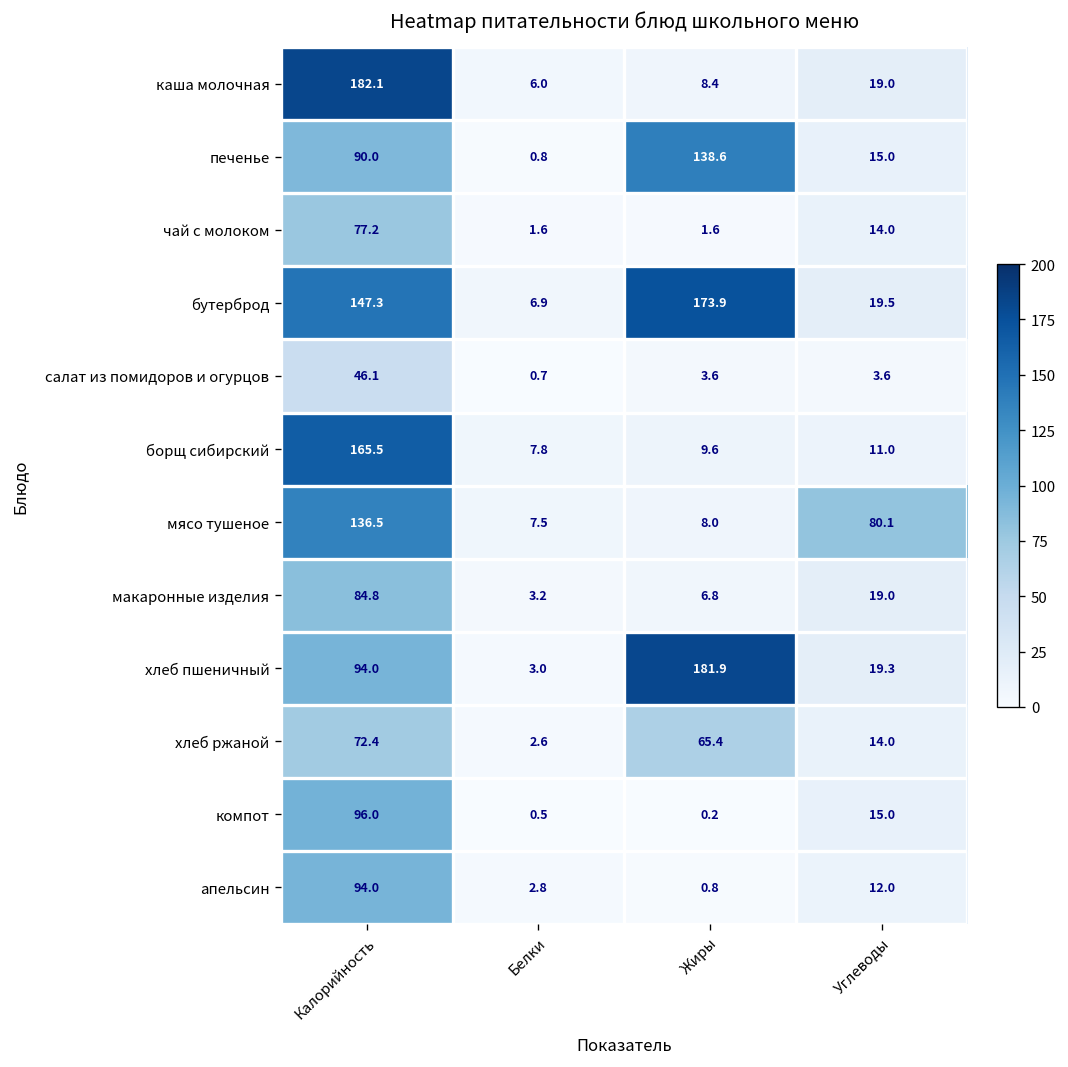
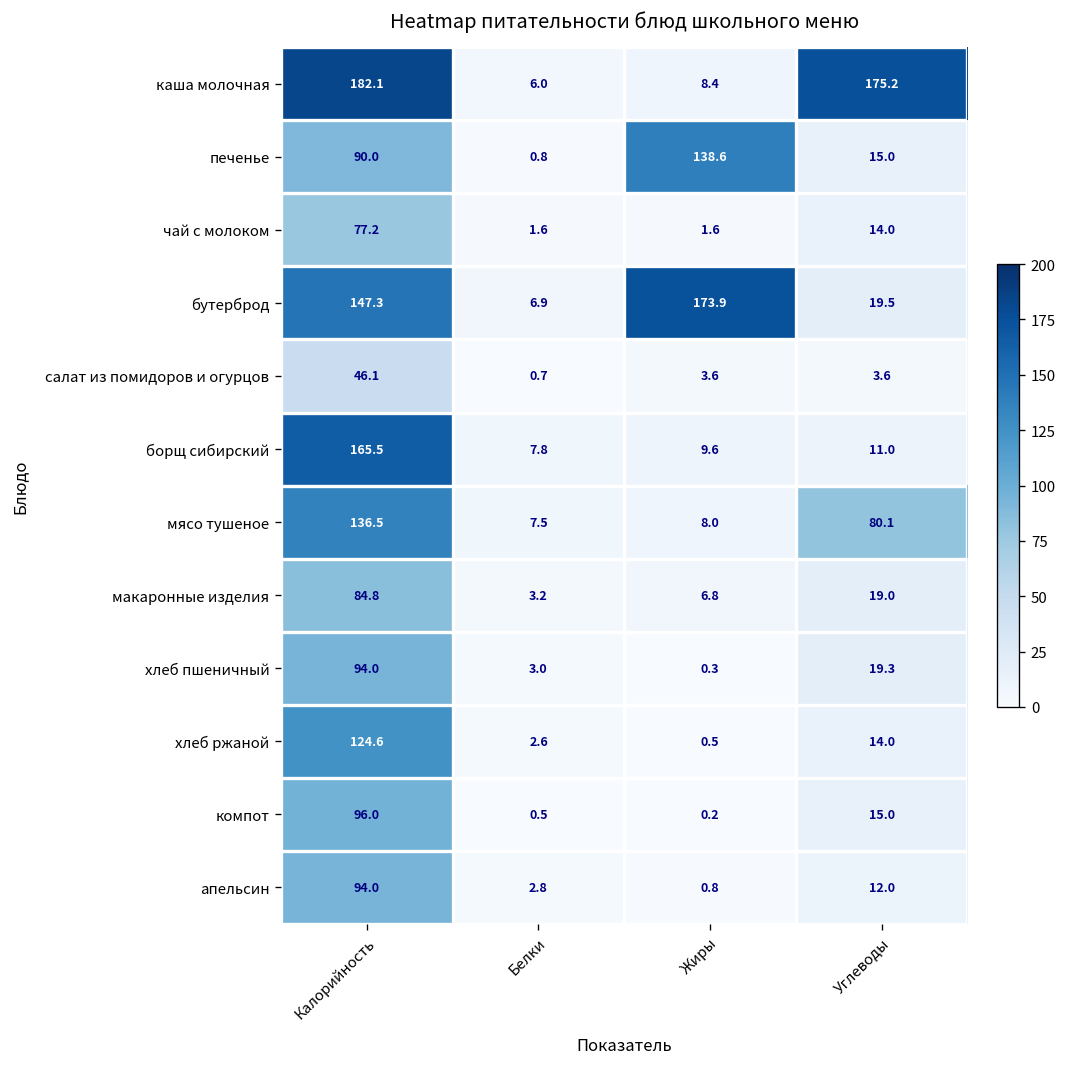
каша молочная, Углеводы: 19.0 -> 175.2
хлеб пшеничный, Жиры: 181.9 -> 0.3
хлеб ржаной, Калорийность: 72.4 -> 124.6
хлеб ржаной, Жиры: 65.4 -> 0.5
